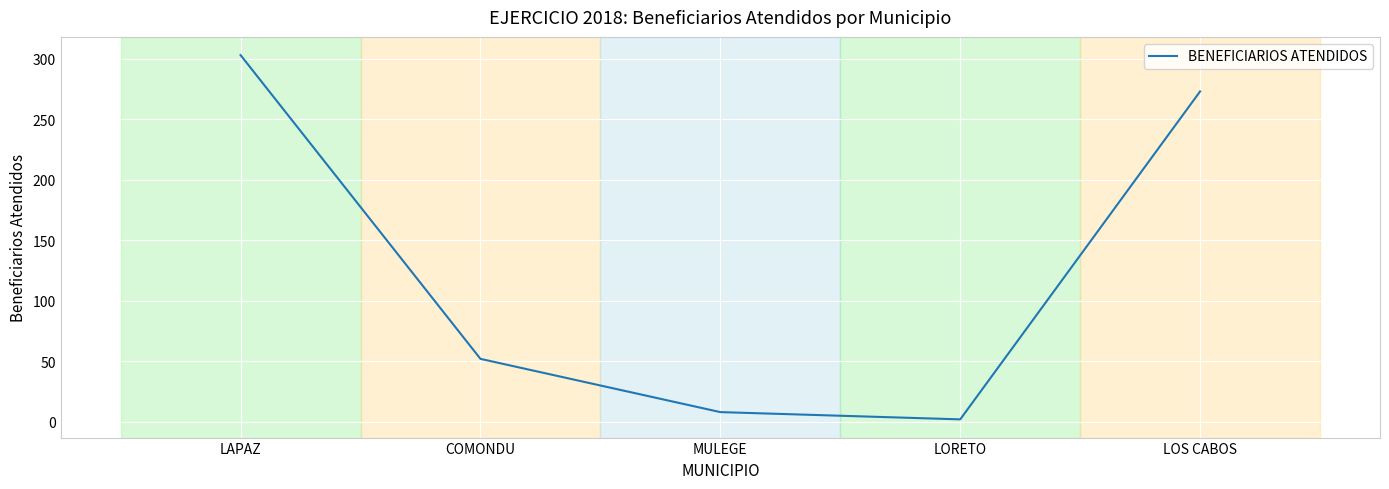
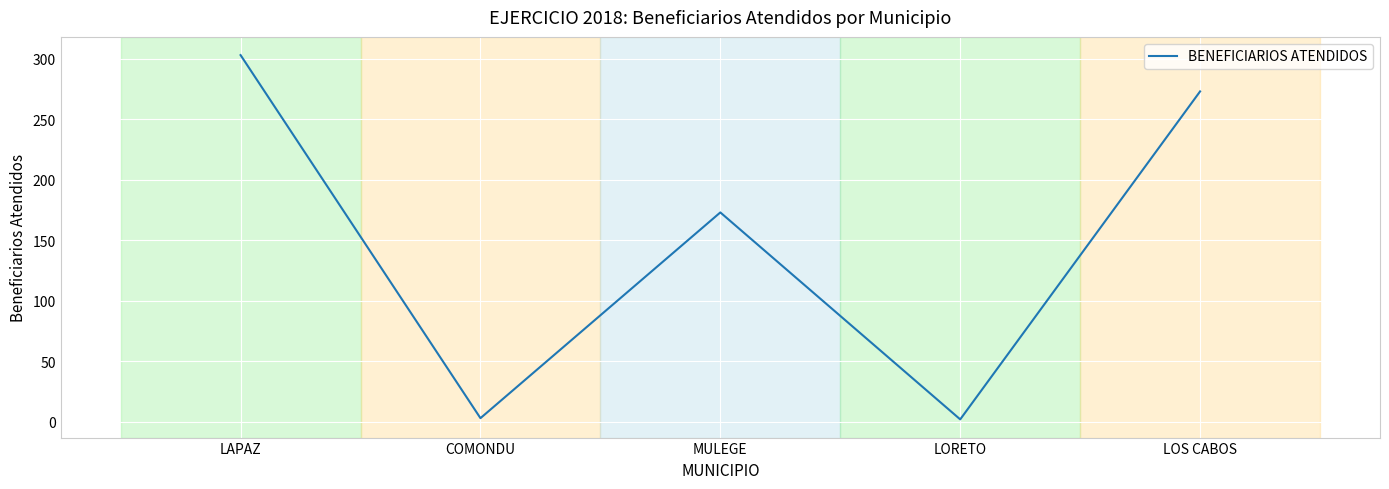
COMONDU: 52 -> 3
MULEGE: 8 -> 173
